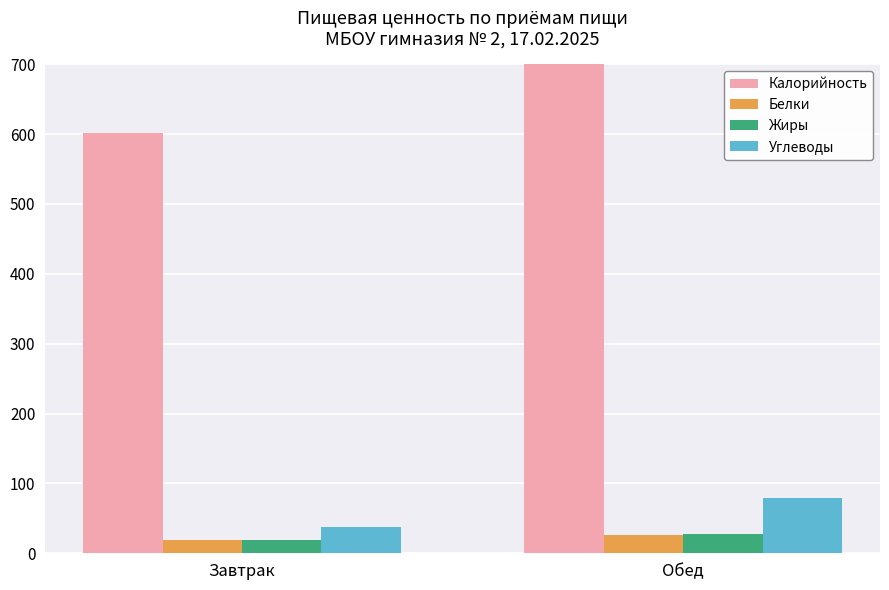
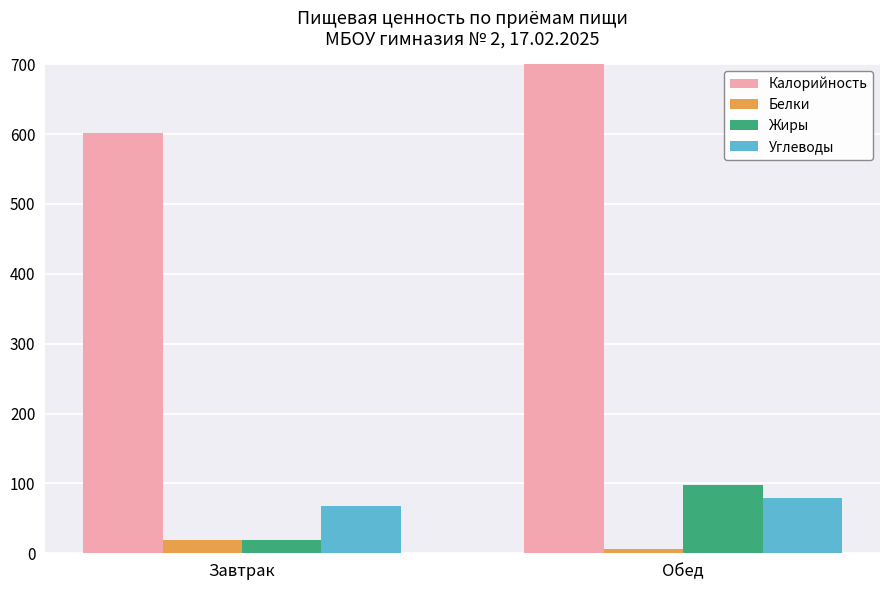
Углеводы, Завтрак: 40 -> 70
Белки, Обед: 30 -> 10
Жиры, Обед: 30 -> 100
